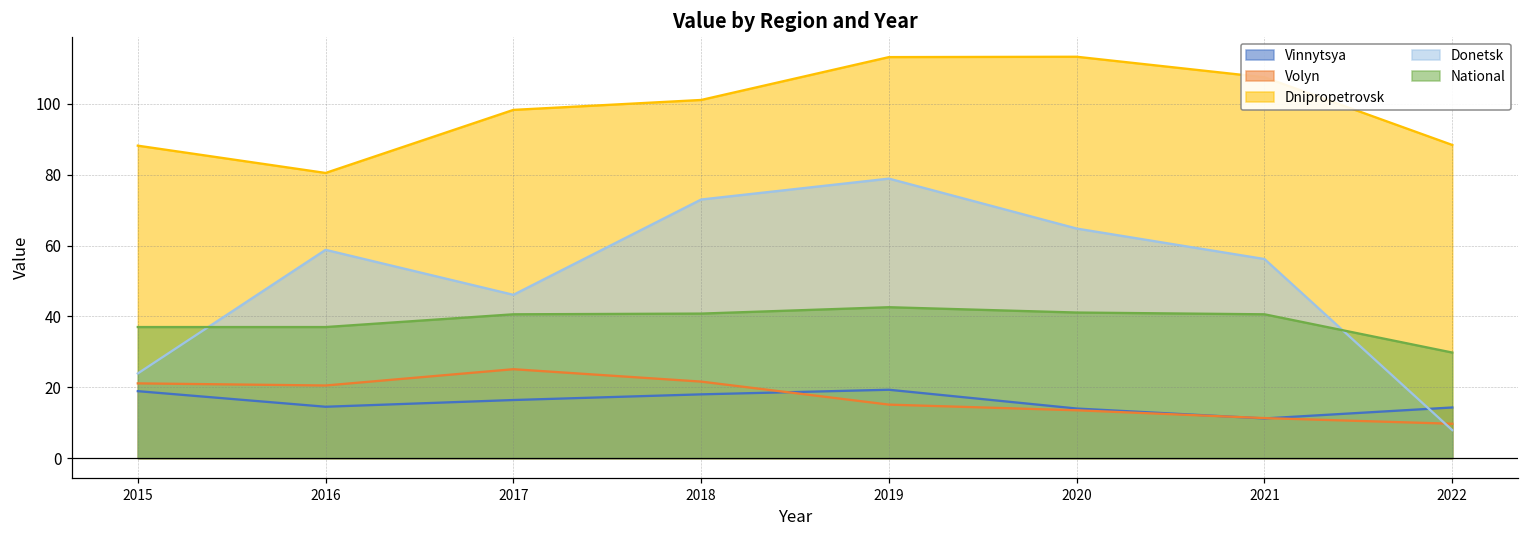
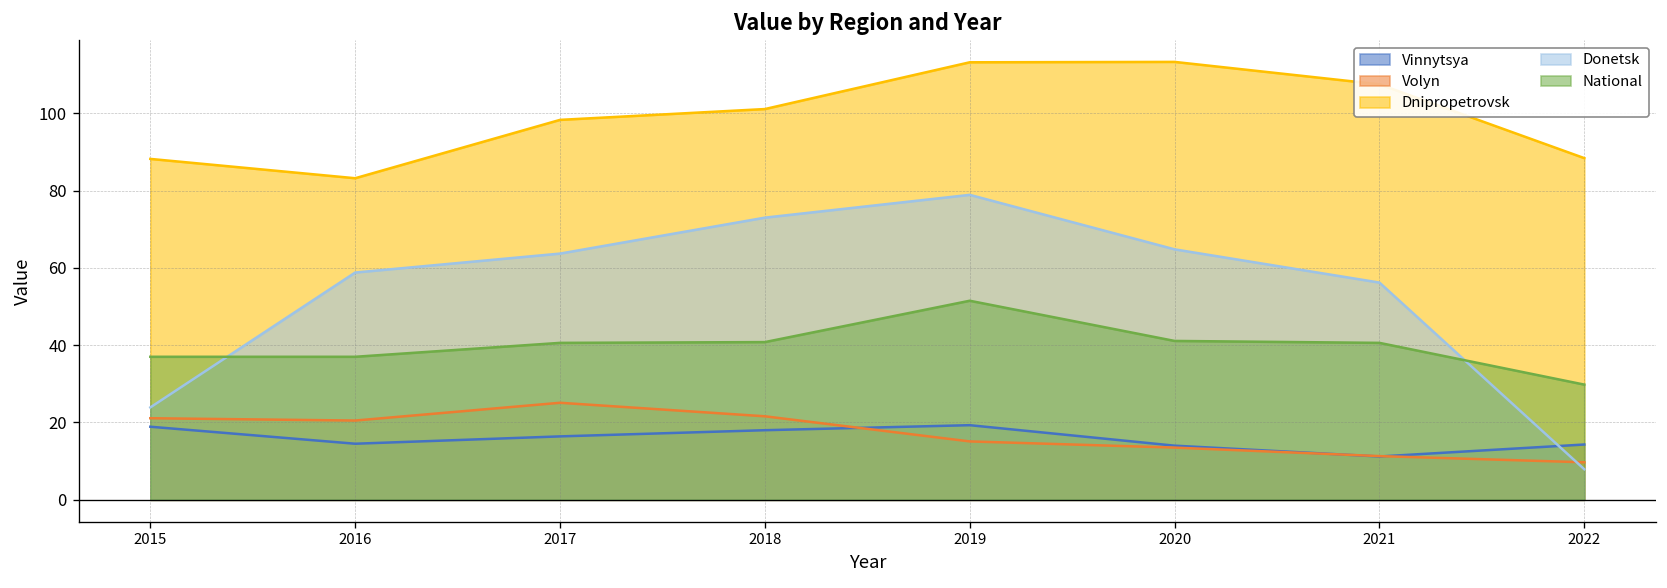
Dnipropetrovsk, 2016: 81 -> 83
Donetsk, 2017: 46 -> 64
National, 2019: 43 -> 52
